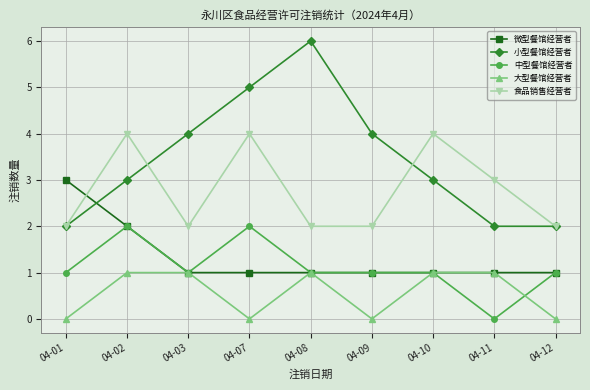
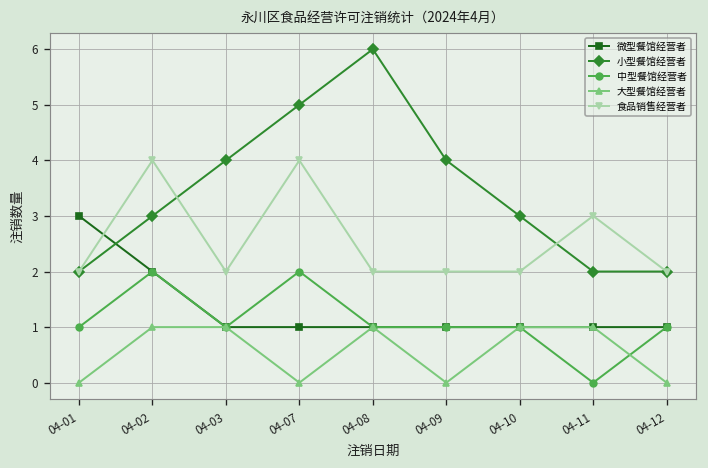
食品销售经营者, 04-10: 4 -> 2
